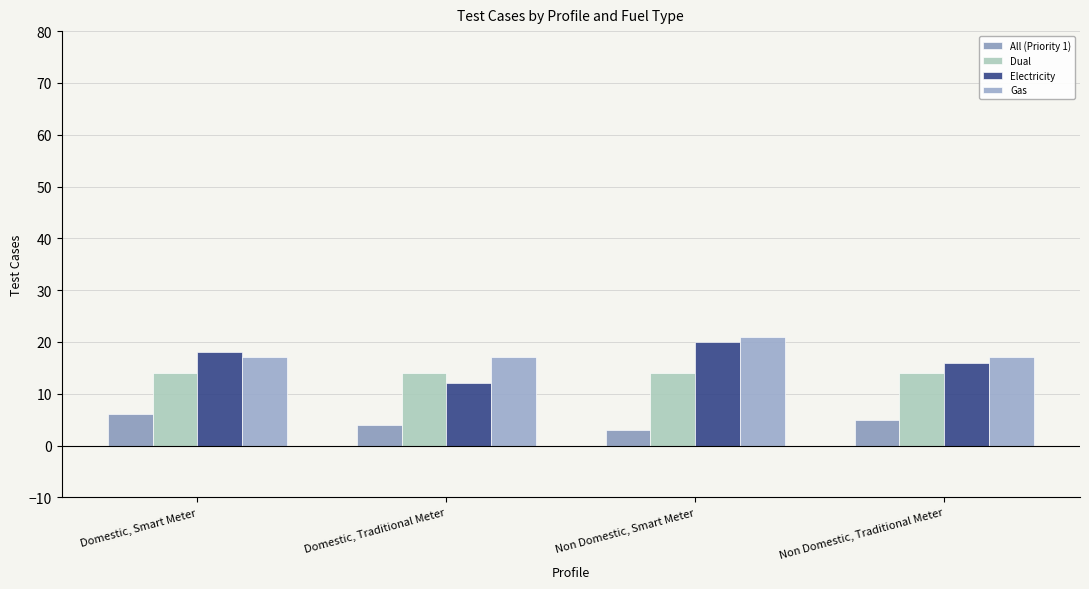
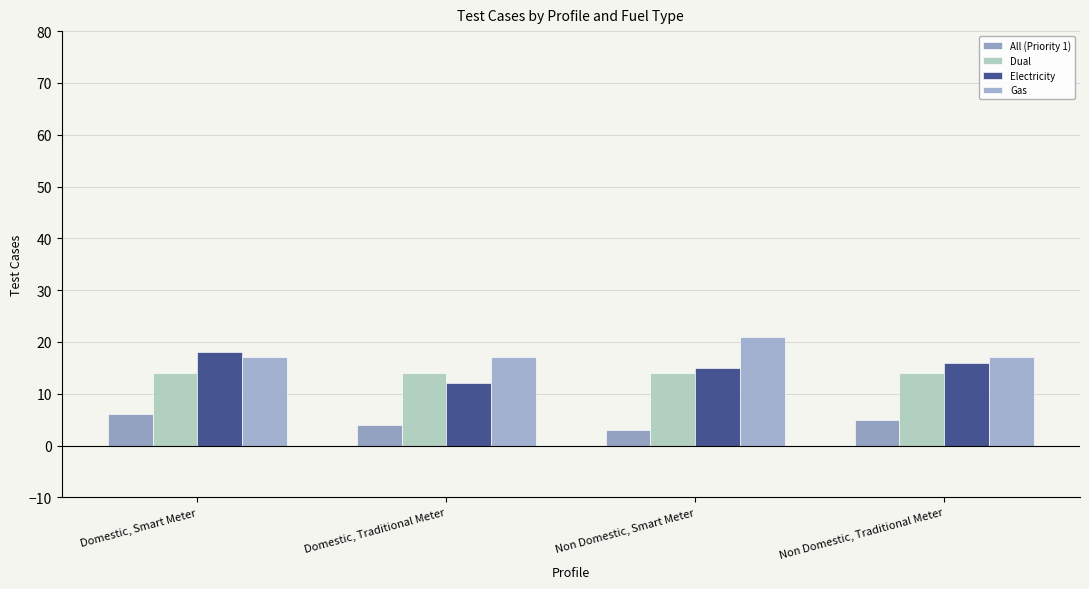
Electricity, Non Domestic, Smart Meter: 20 -> 15
